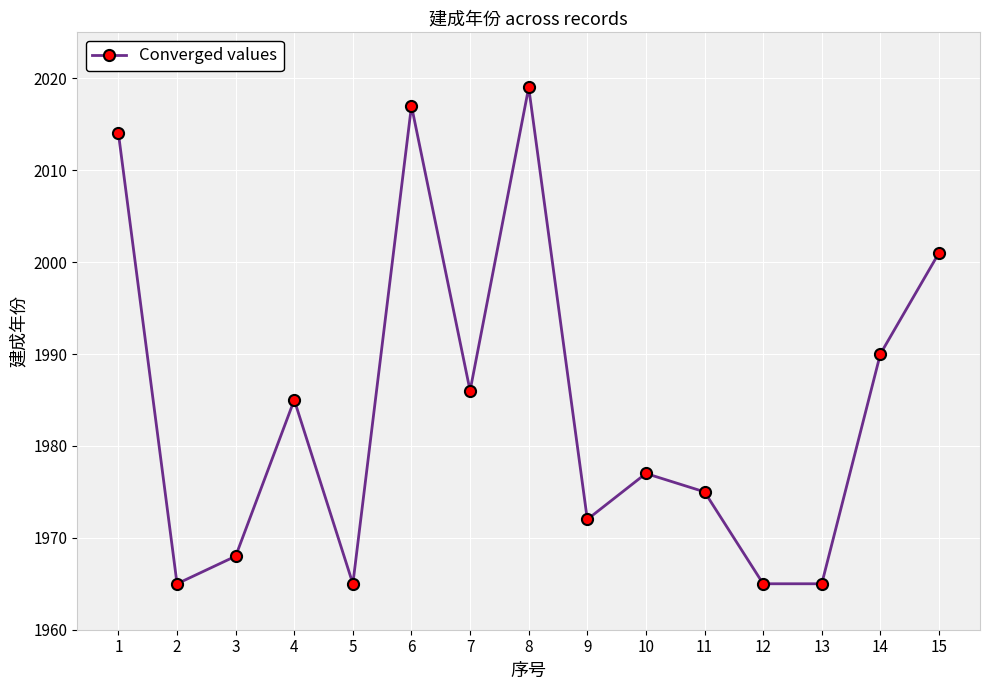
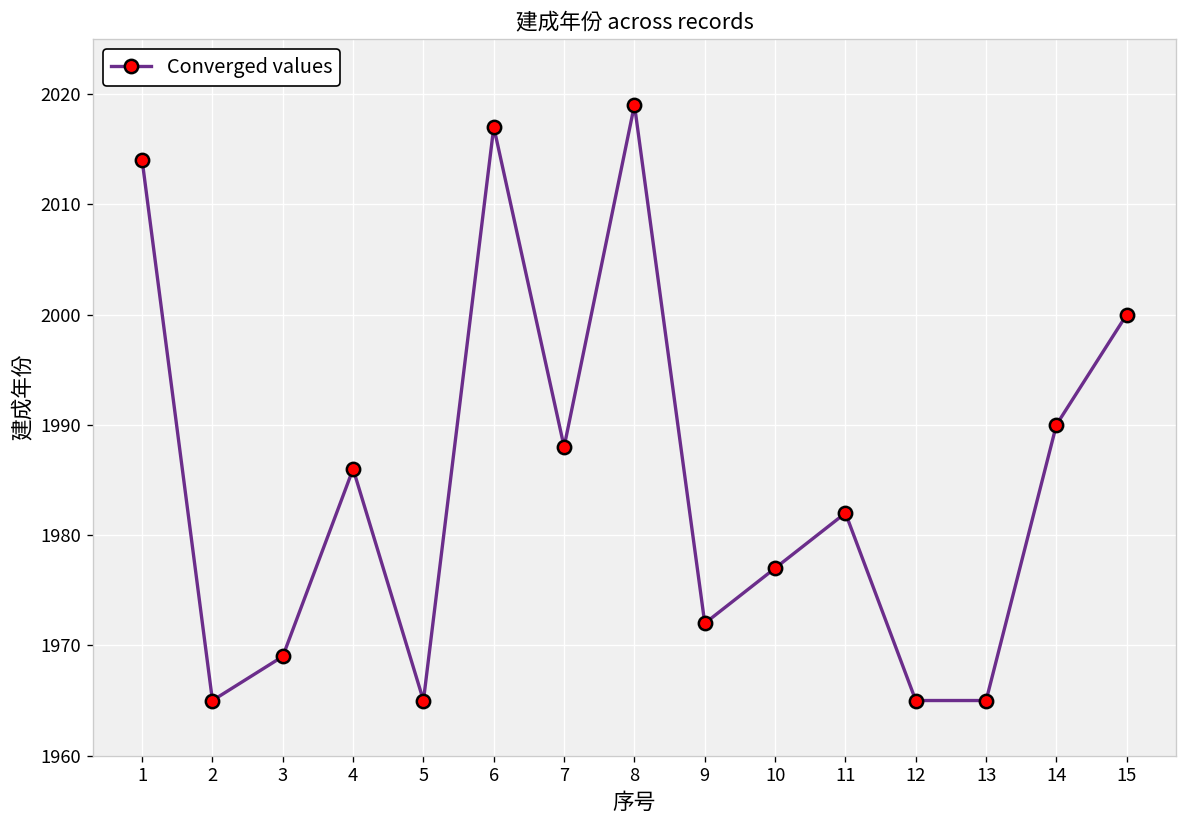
3: 1968 -> 1969
4: 1985 -> 1986
7: 1986 -> 1988
11: 1975 -> 1982
15: 2001 -> 2000
